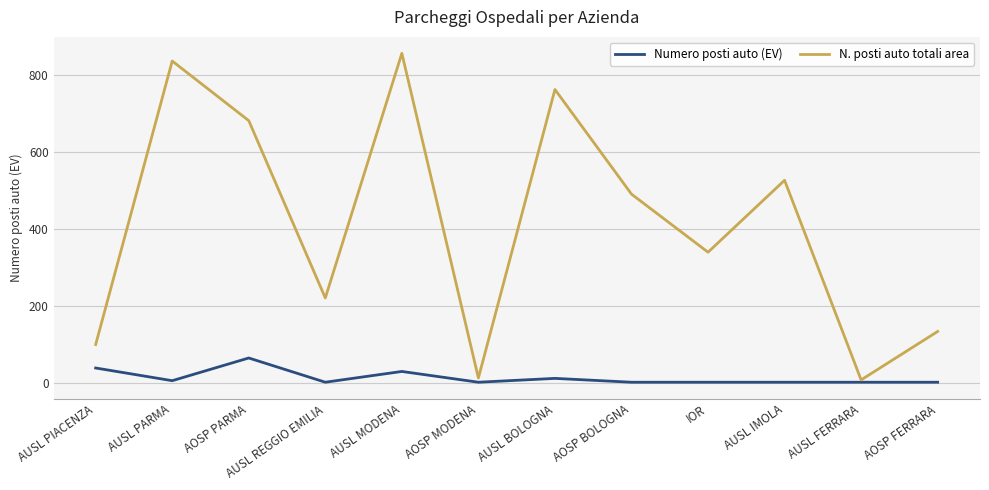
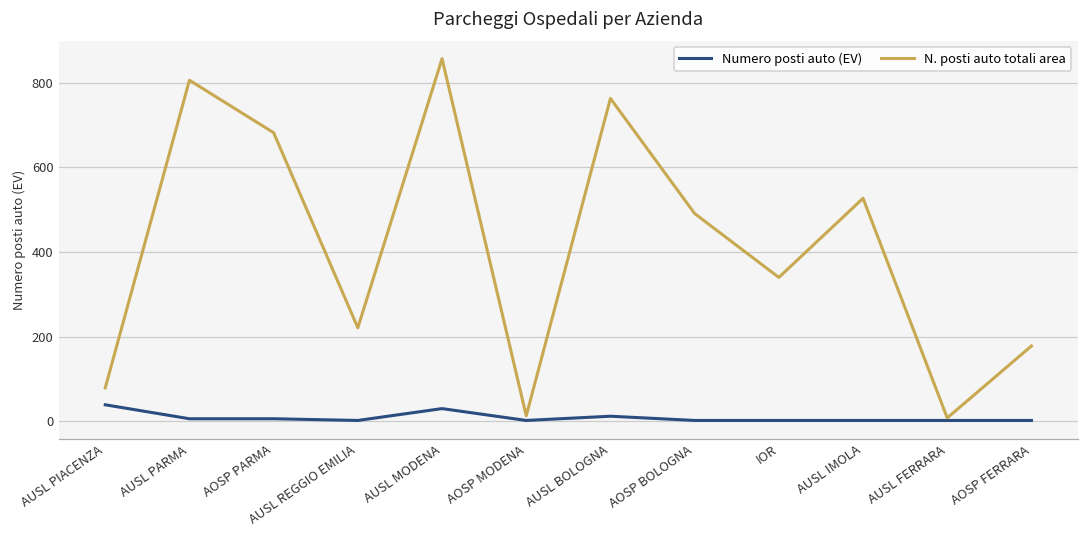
N. posti auto totali area, AUSL PIACENZA: 100 -> 80
N. posti auto totali area, AUSL PARMA: 840 -> 810
Numero posti auto (EV), AOSP PARMA: 70 -> 10
N. posti auto totali area, AOSP FERRARA: 130 -> 180
